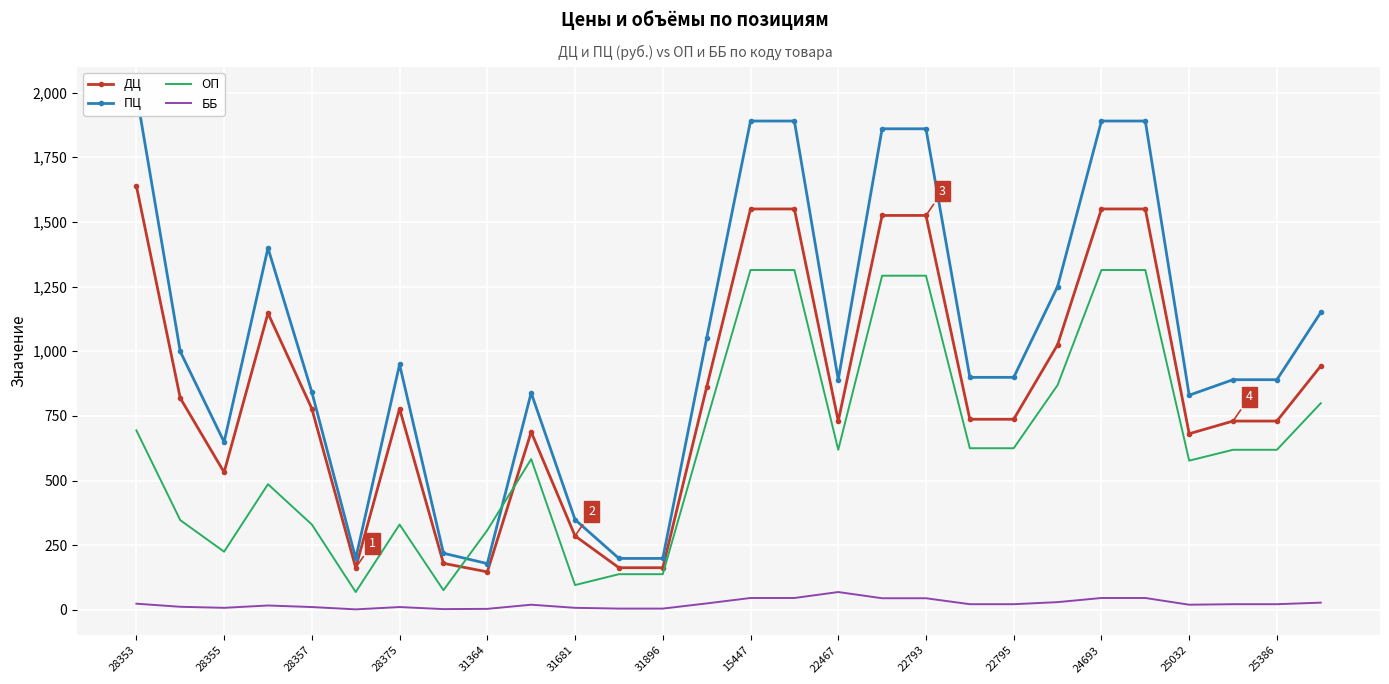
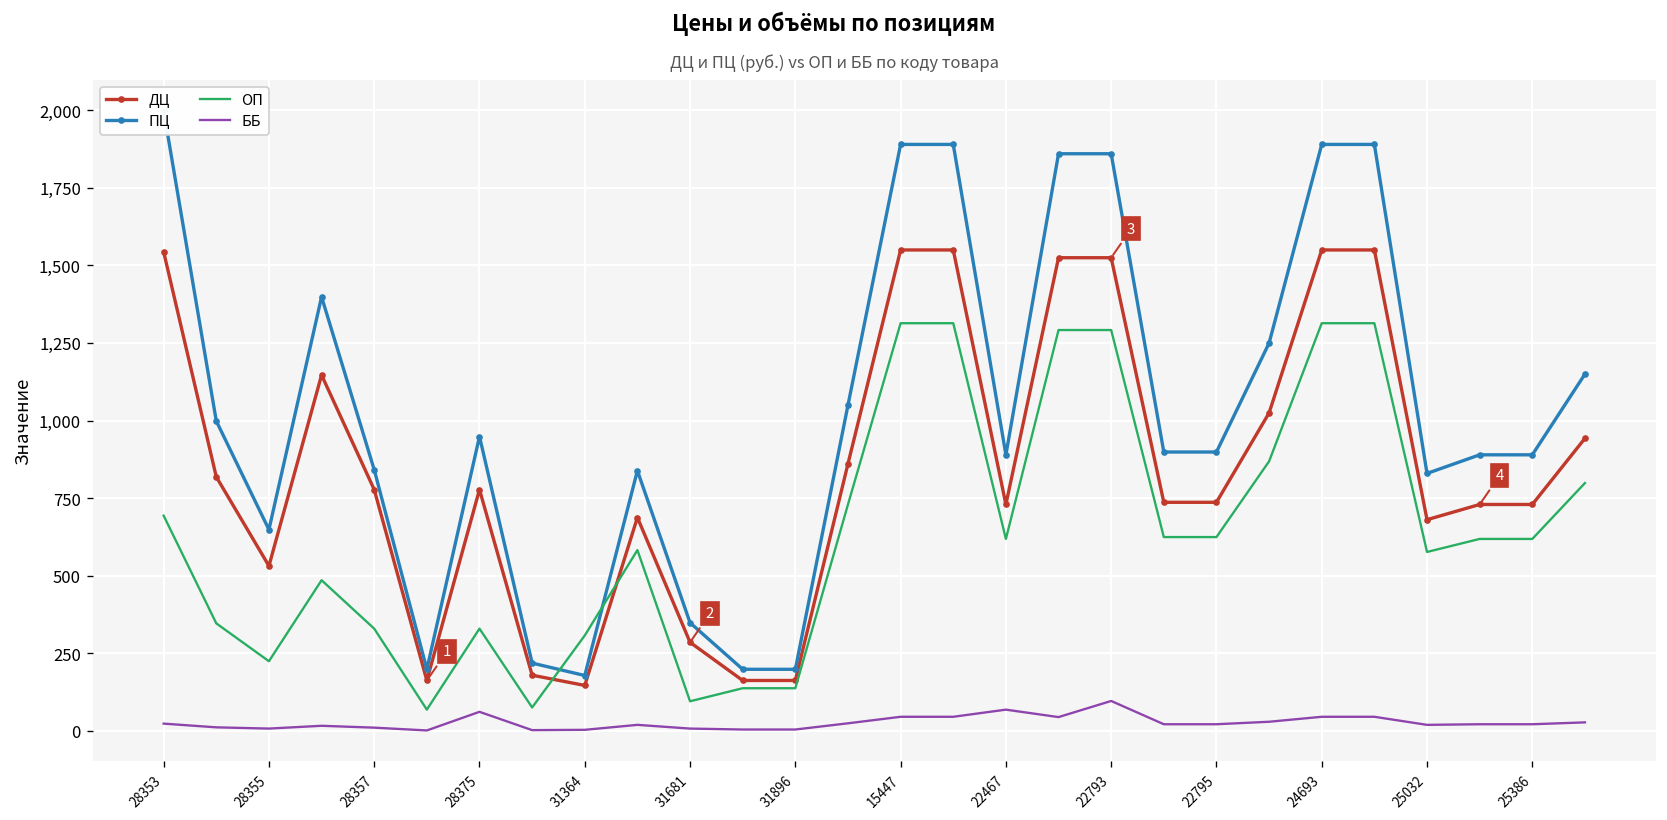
ДЦ, 28353: 1,640 -> 1,540
ББ, 28375: 10 -> 60
ББ, 22793: 50 -> 100
